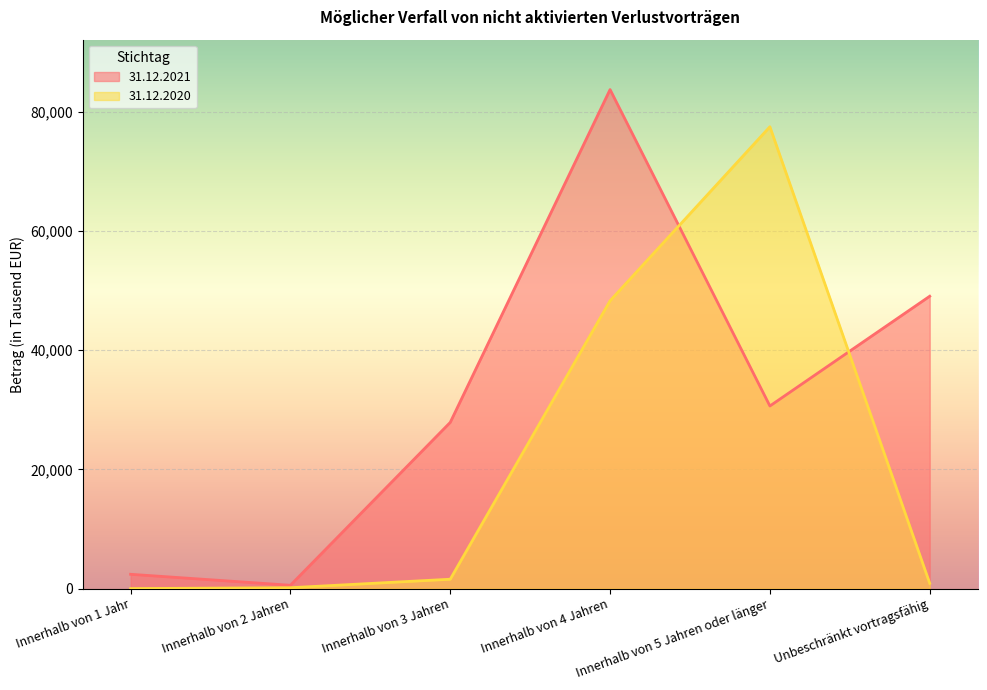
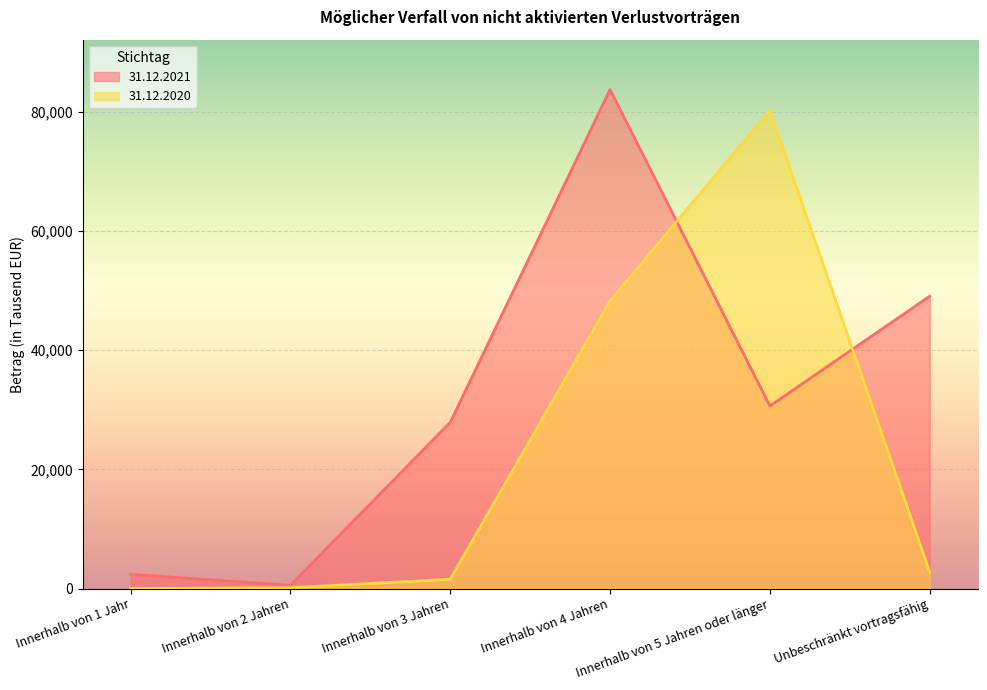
31.12.2020, Innerhalb von 5 Jahren oder länger: 77,000 -> 80,000
31.12.2020, Unbeschränkt vortragsfähig: 1,000 -> 3,000
